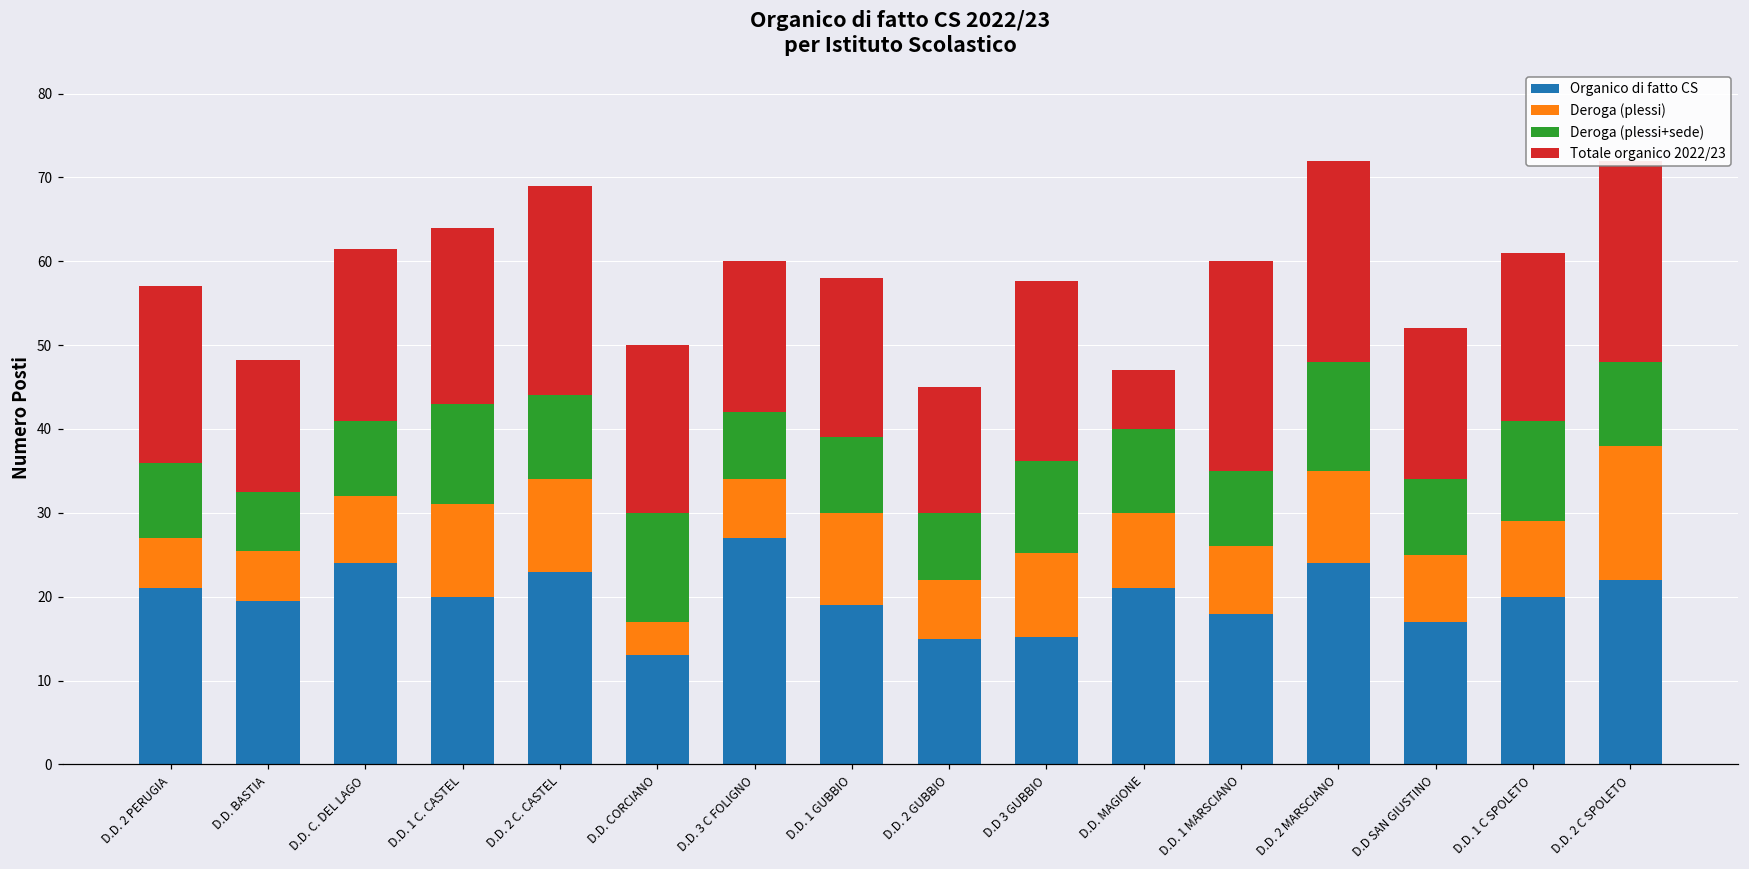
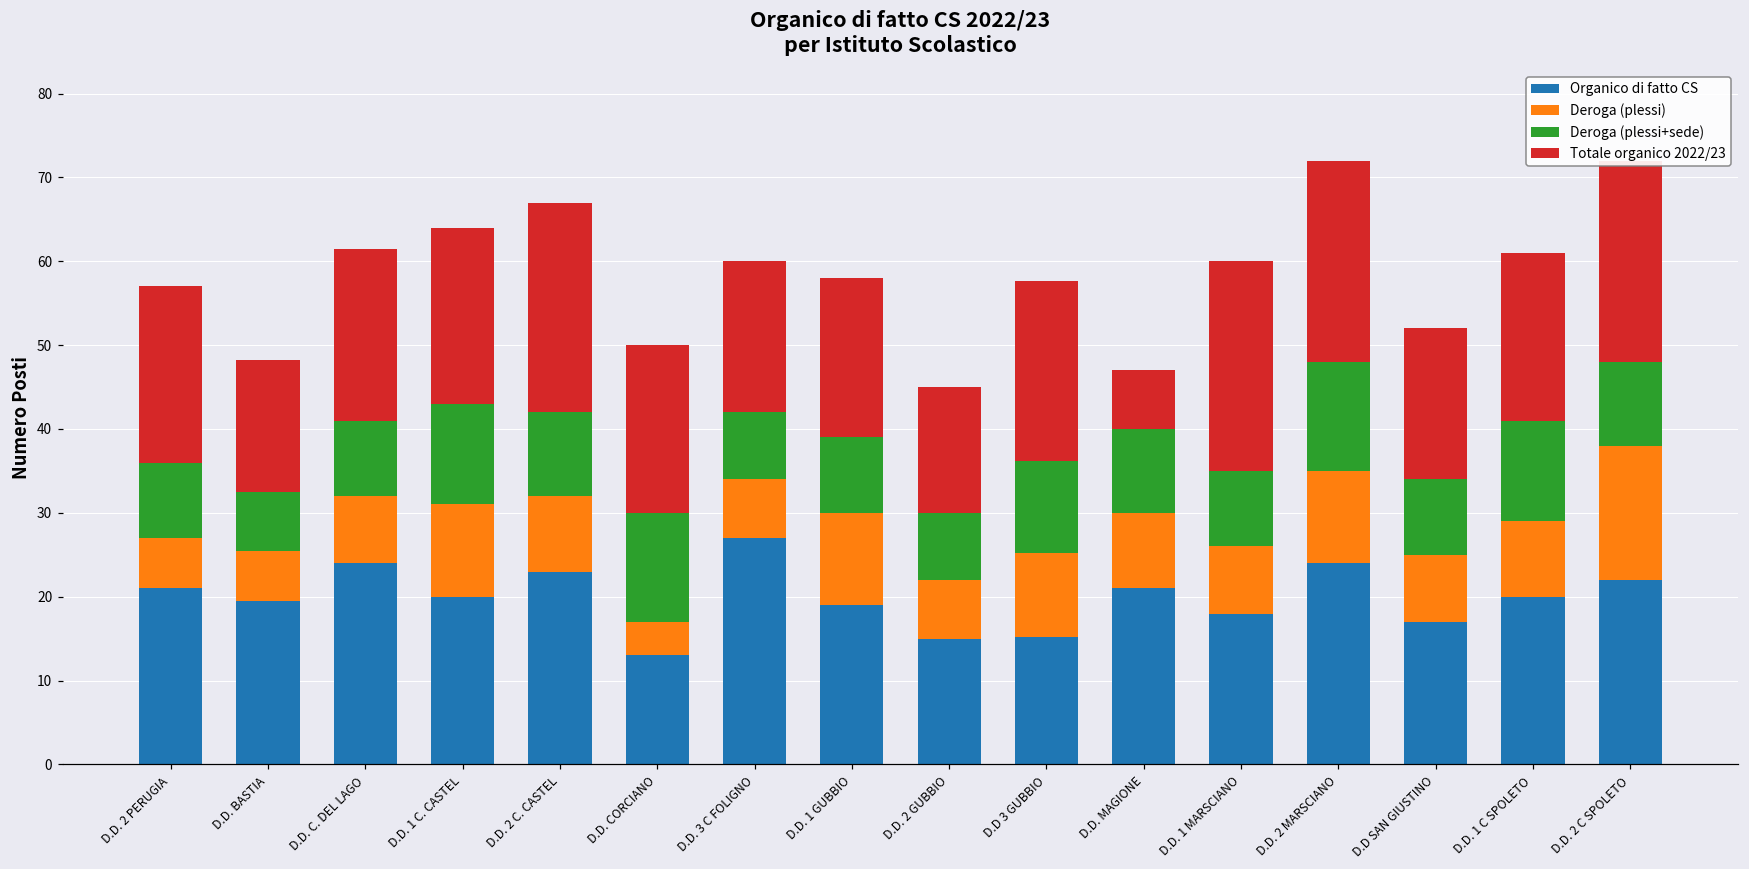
Deroga (plessi), D.D. 2 C. CASTEL: 11 -> 9
